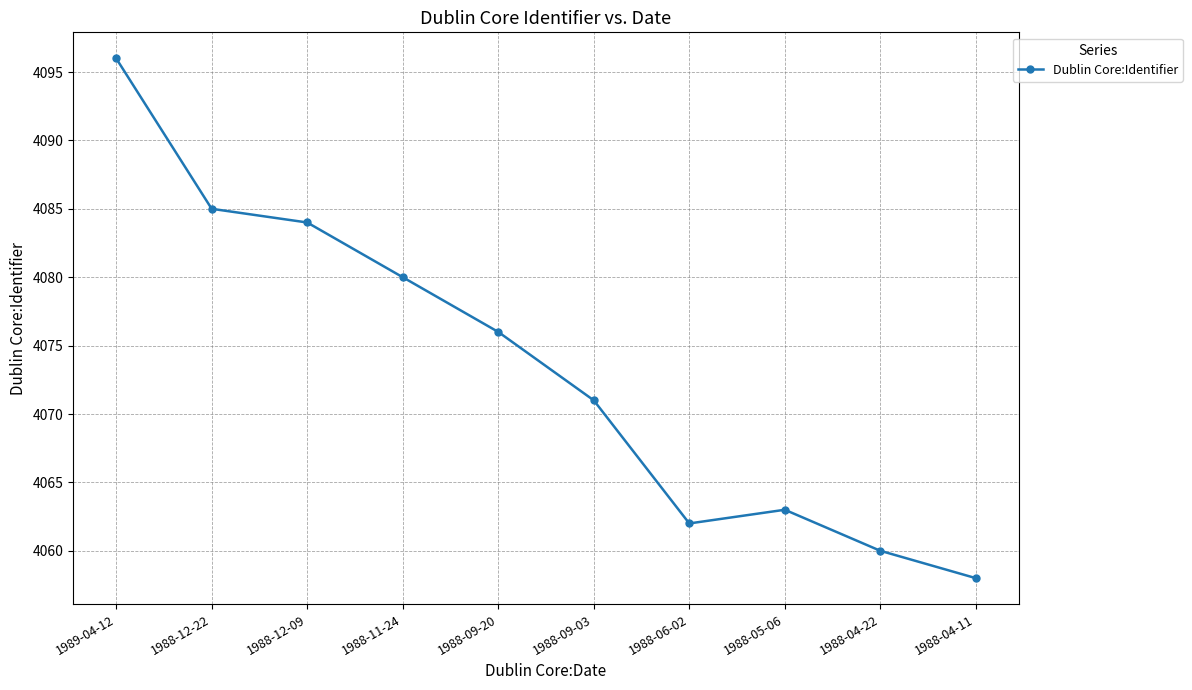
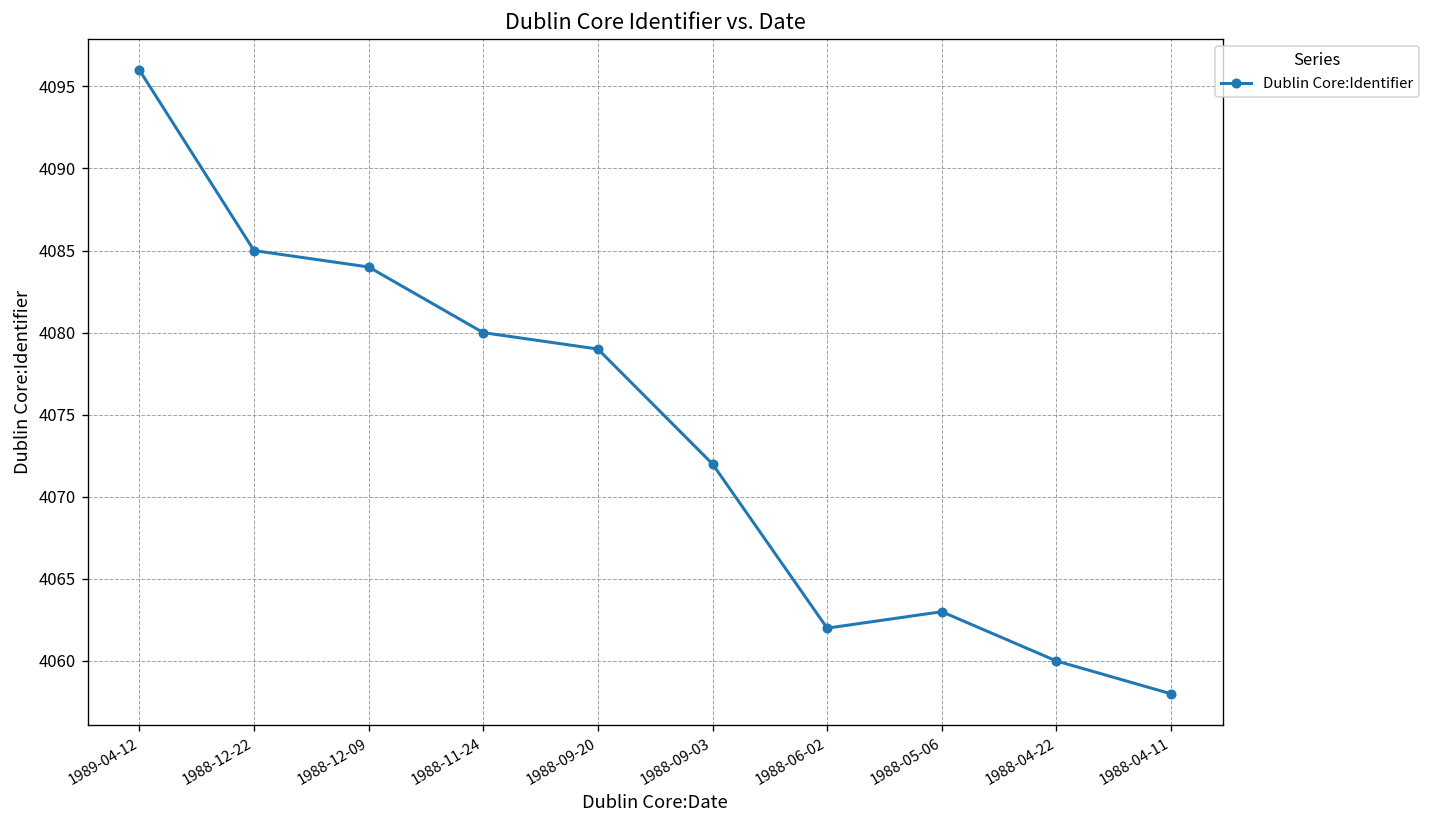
1988-09-20: 4076 -> 4079
1988-09-03: 4071 -> 4072
